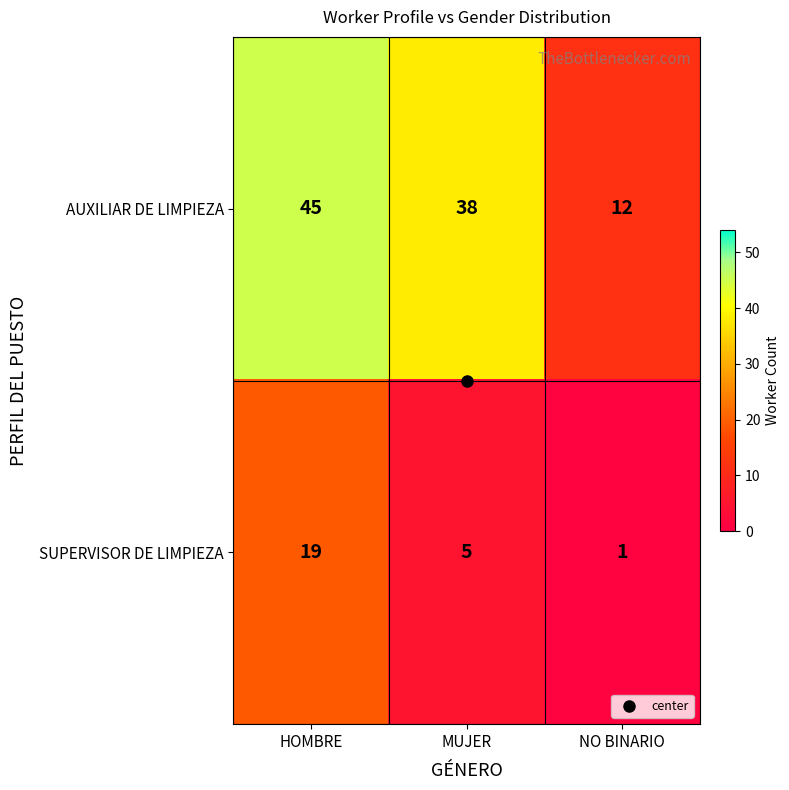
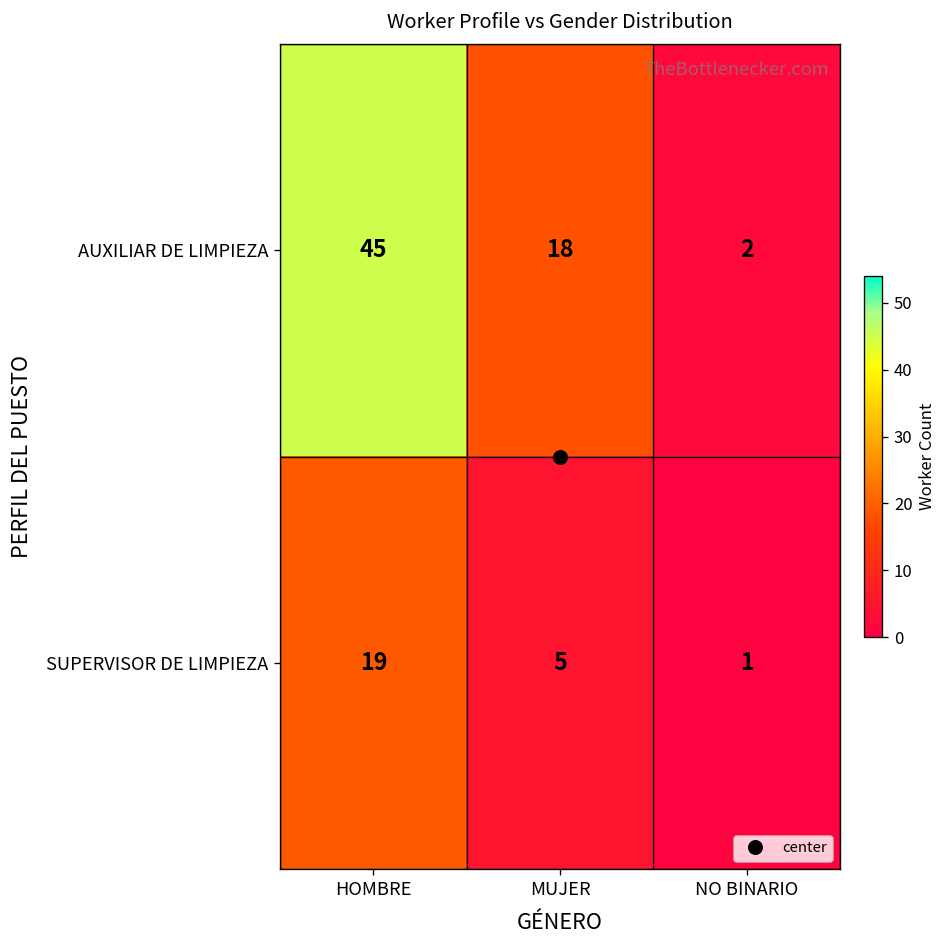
AUXILIAR DE LIMPIEZA, MUJER: 38 -> 18
AUXILIAR DE LIMPIEZA, NO BINARIO: 12 -> 2
